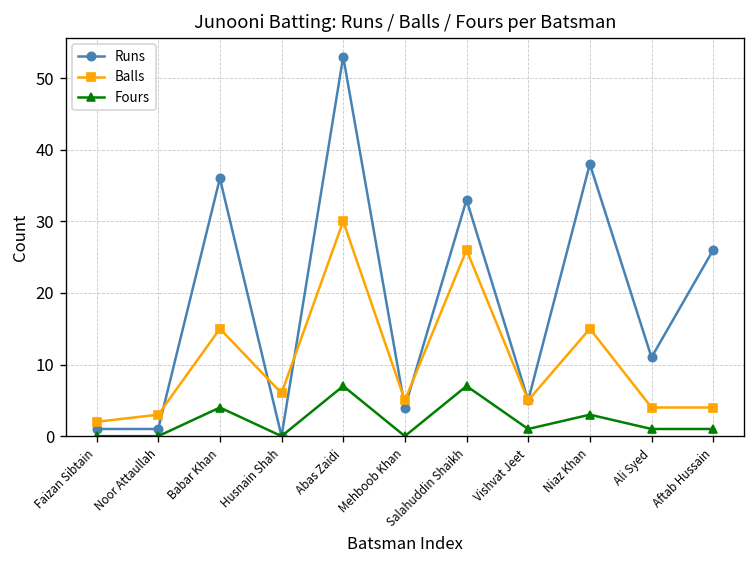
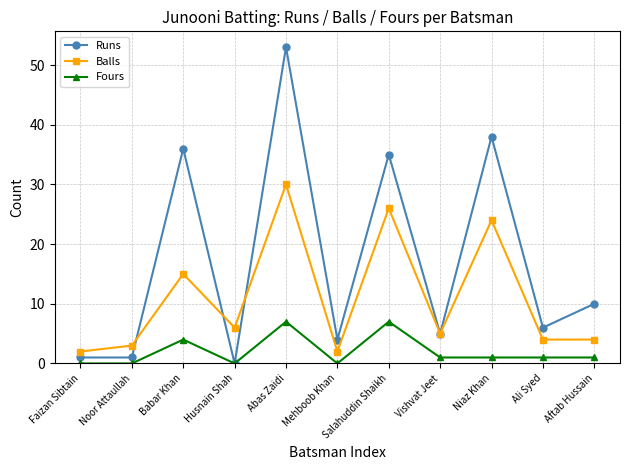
Balls, Mehboob Khan: 5 -> 2
Runs, Salahuddin Shaikh: 33 -> 35
Balls, Niaz Khan: 15 -> 24
Fours, Niaz Khan: 3 -> 1
Runs, Ali Syed: 11 -> 6
Runs, Aftab Hussain: 26 -> 10
